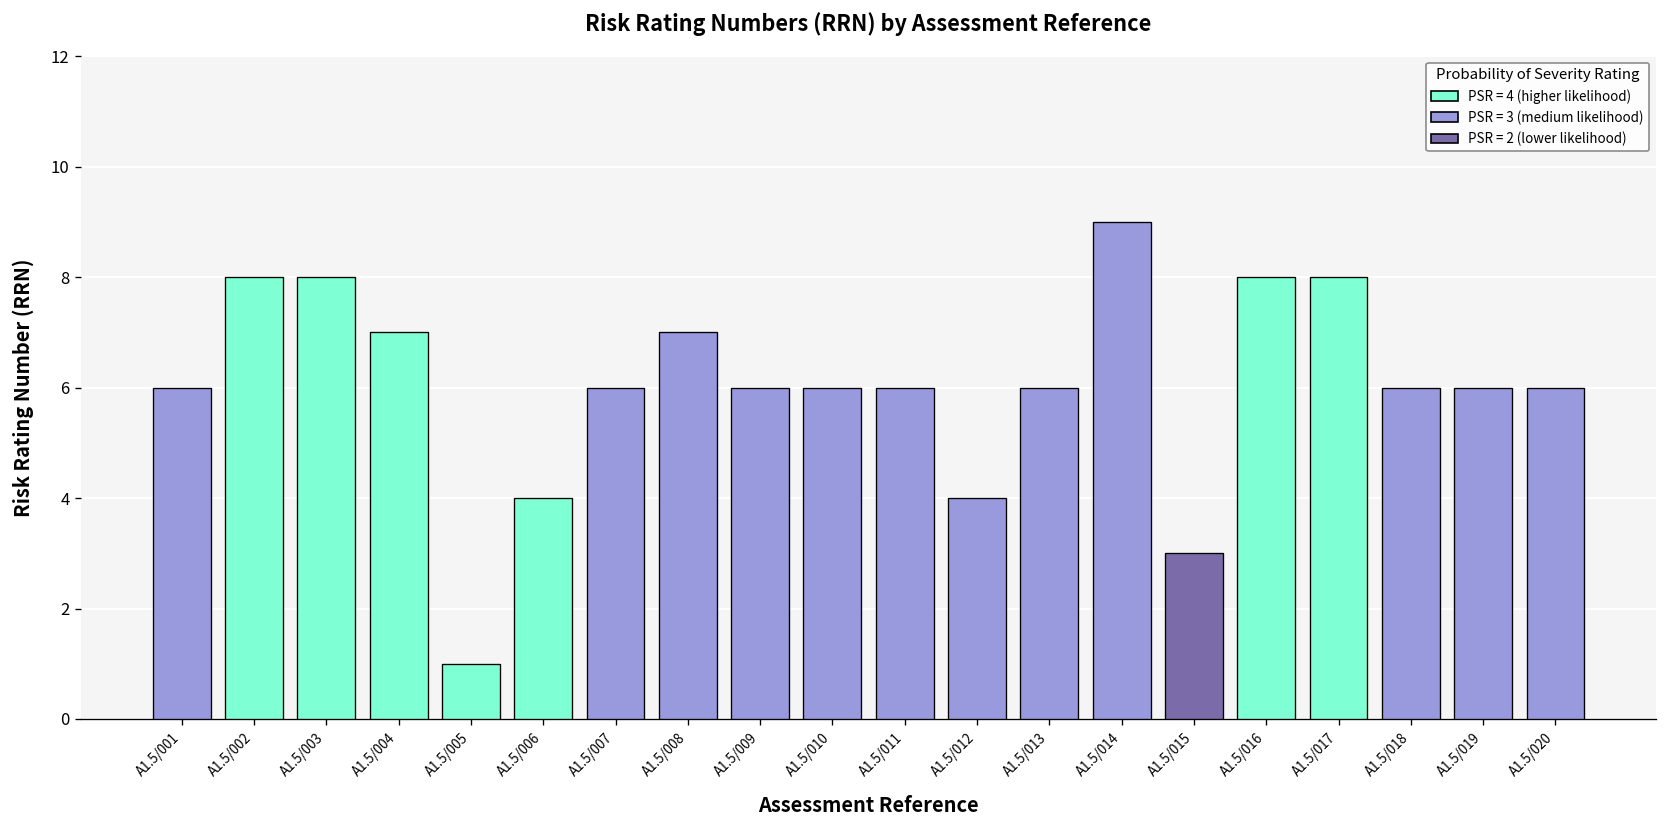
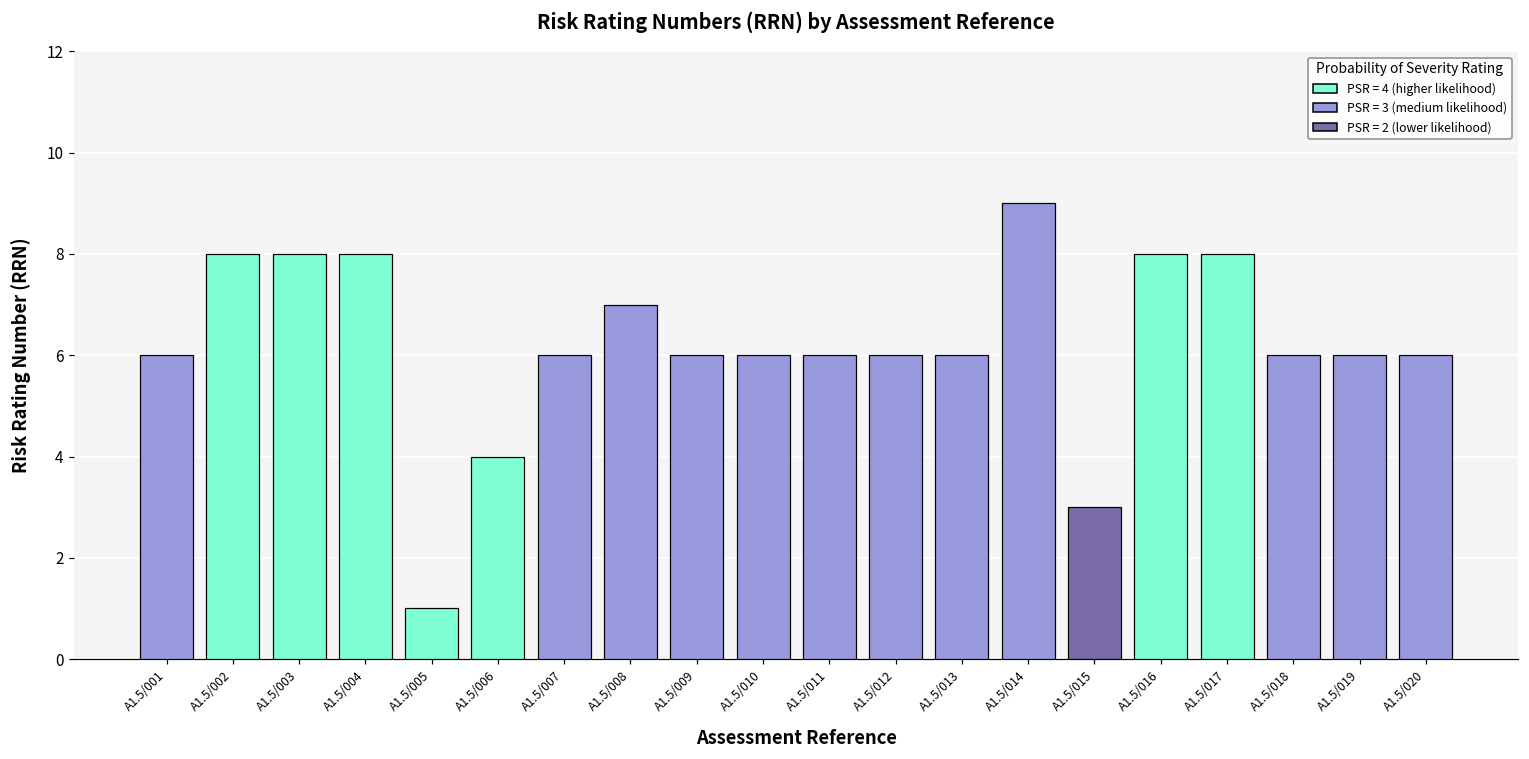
A1.5/004: 7 -> 8
A1.5/012: 4 -> 6
